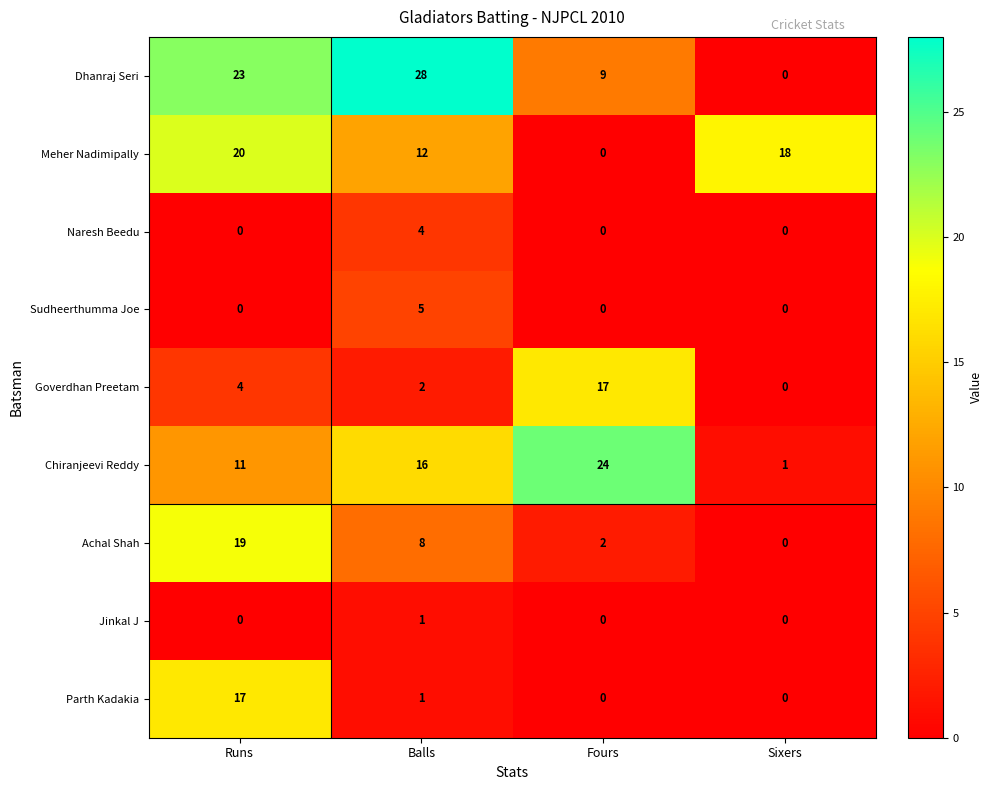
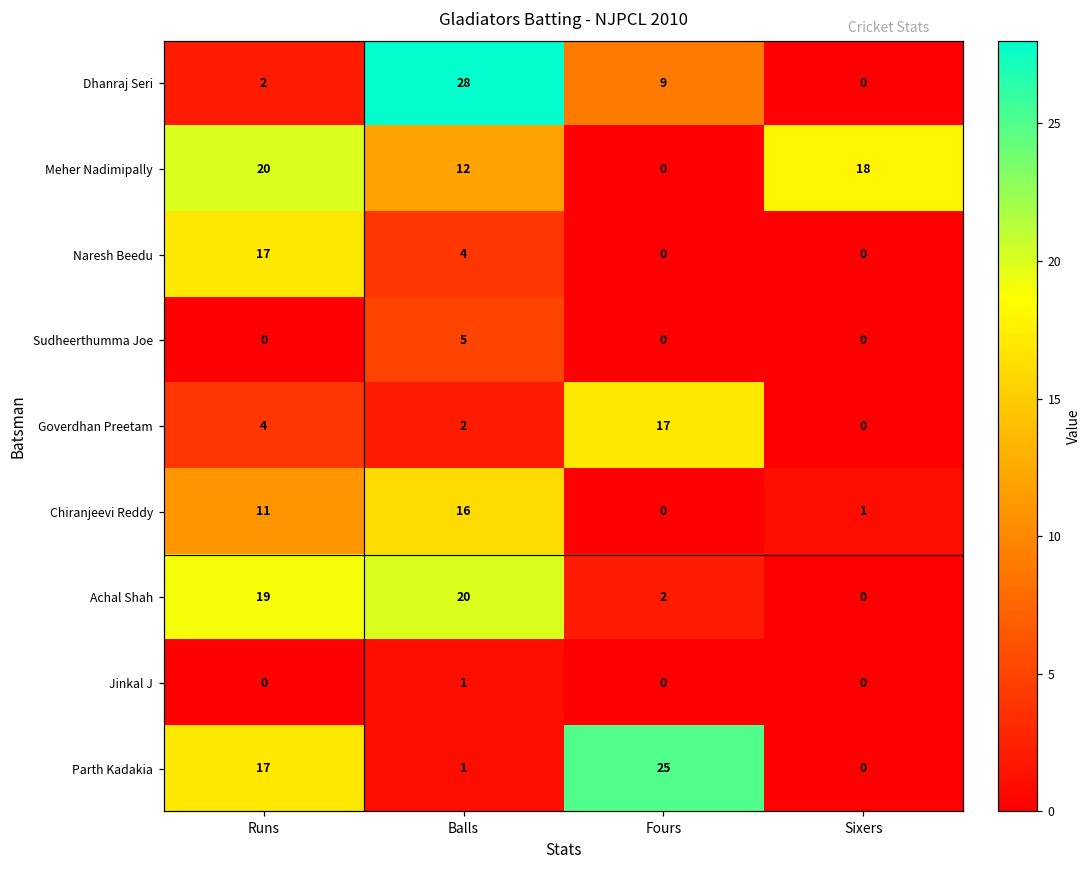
Dhanraj Seri, Runs: 23 -> 2
Naresh Beedu, Runs: 0 -> 17
Chiranjeevi Reddy, Fours: 24 -> 0
Achal Shah, Balls: 8 -> 20
Parth Kadakia, Fours: 0 -> 25
